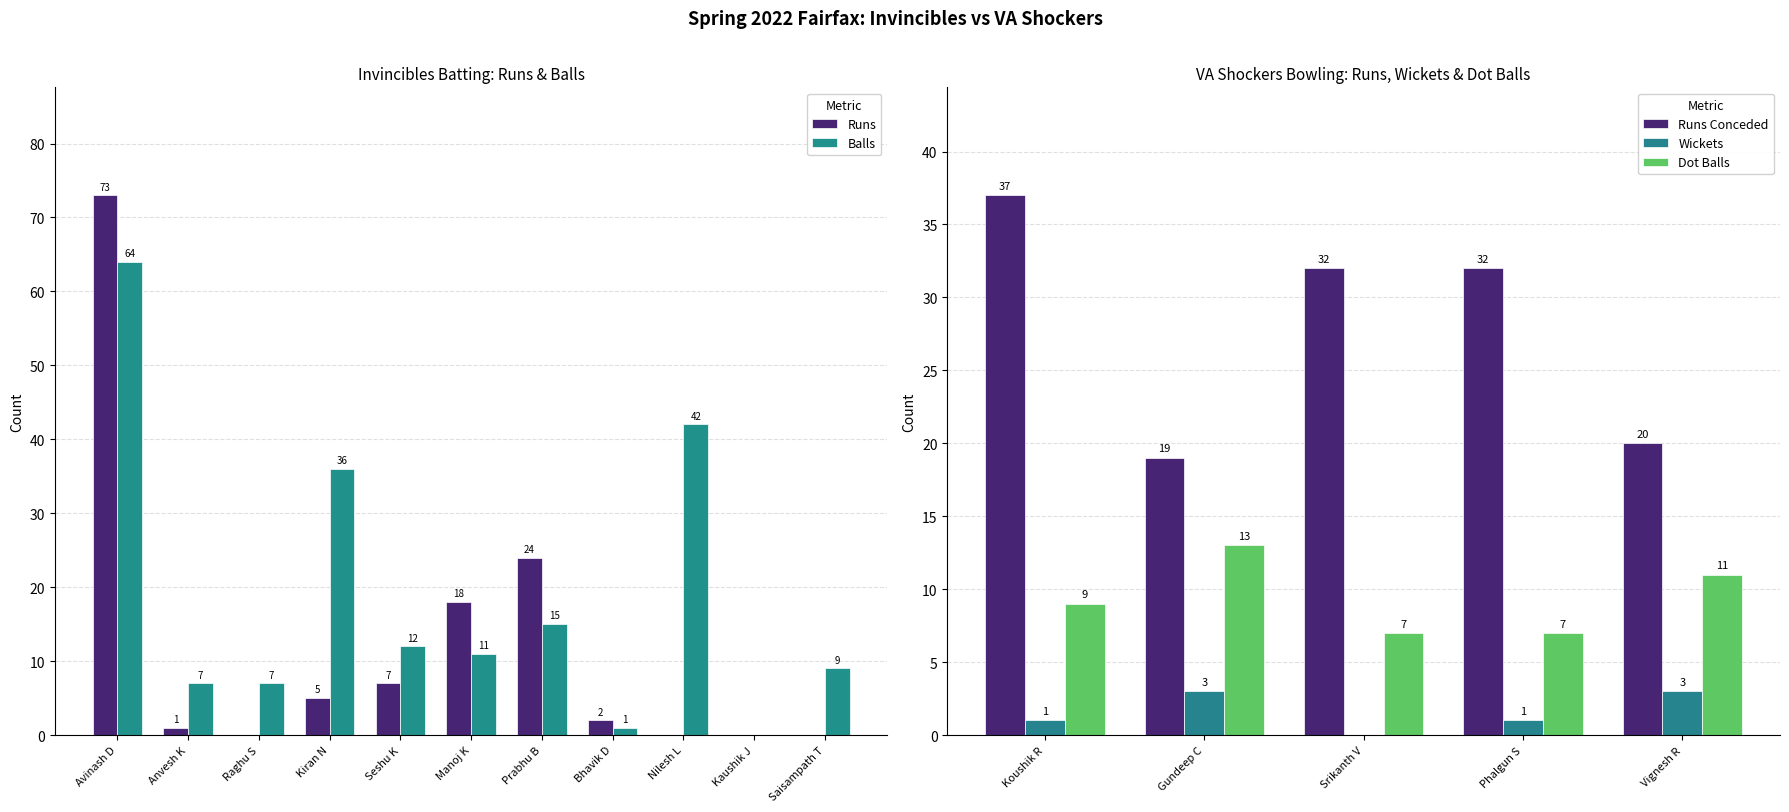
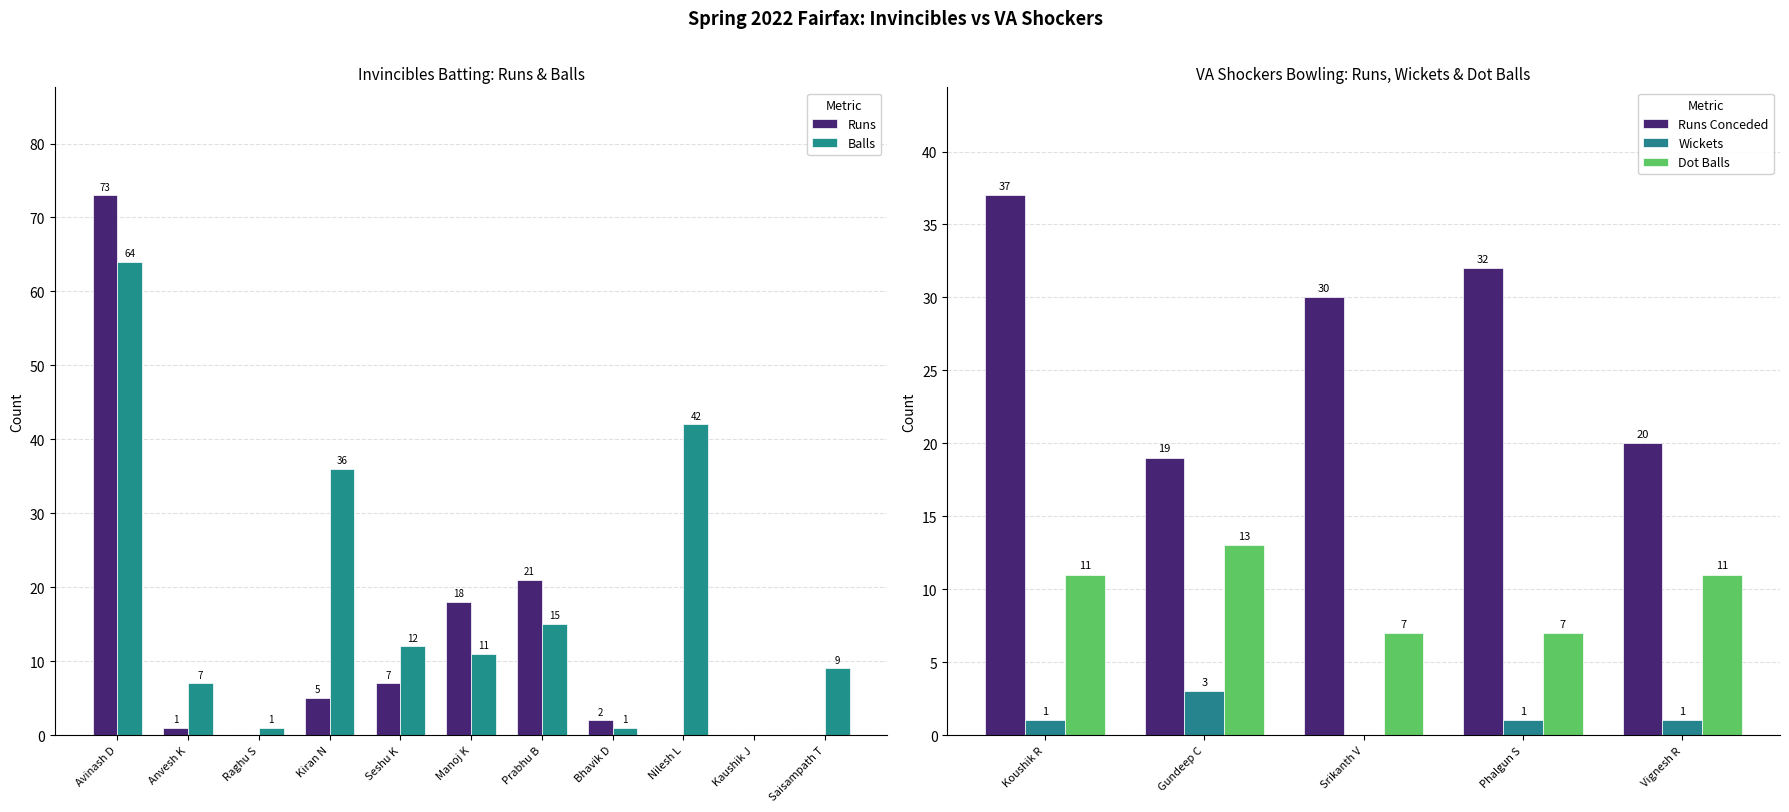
Invincibles Batting: Runs & Balls, Balls, Raghu S: 7 -> 1
Invincibles Batting: Runs & Balls, Runs, Prabhu B: 24 -> 21
VA Shockers Bowling: Runs, Wickets & Dot Balls, Dot Balls, Koushik R: 9 -> 11
VA Shockers Bowling: Runs, Wickets & Dot Balls, Runs Conceded, Srikanth V: 32 -> 30
VA Shockers Bowling: Runs, Wickets & Dot Balls, Wickets, Vignesh R: 3 -> 1
